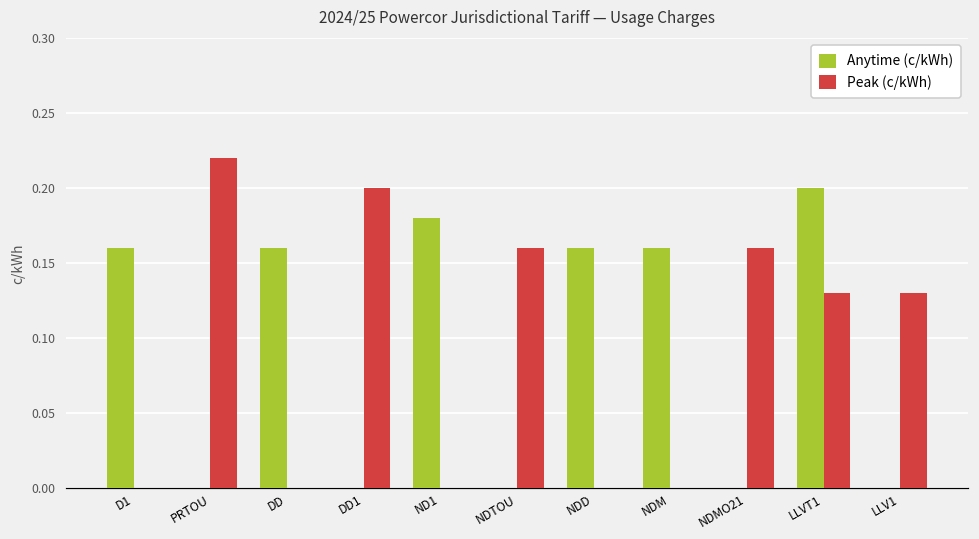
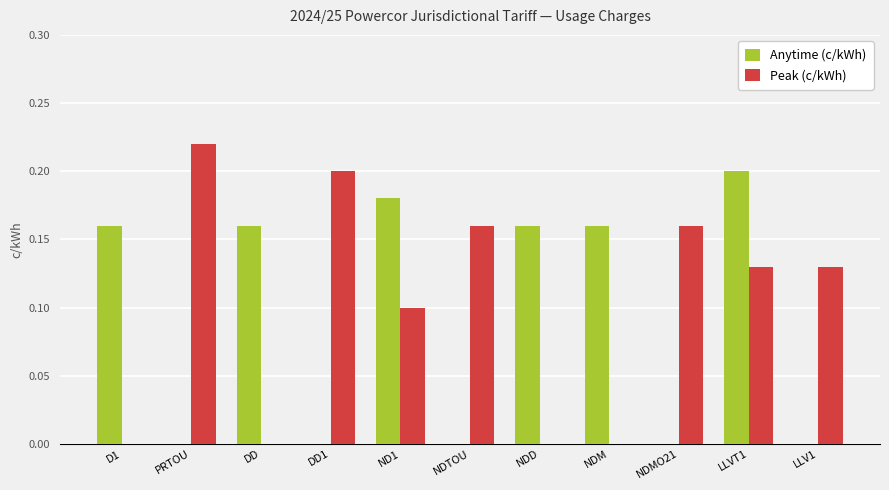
Peak (c/kWh), ND1: 0.0 -> 0.1
